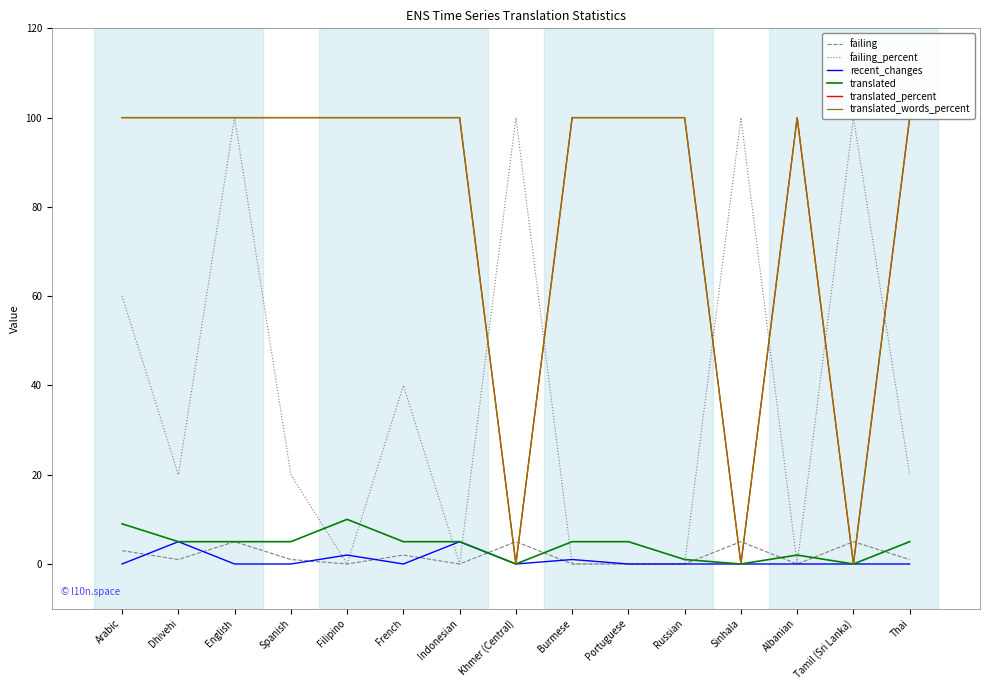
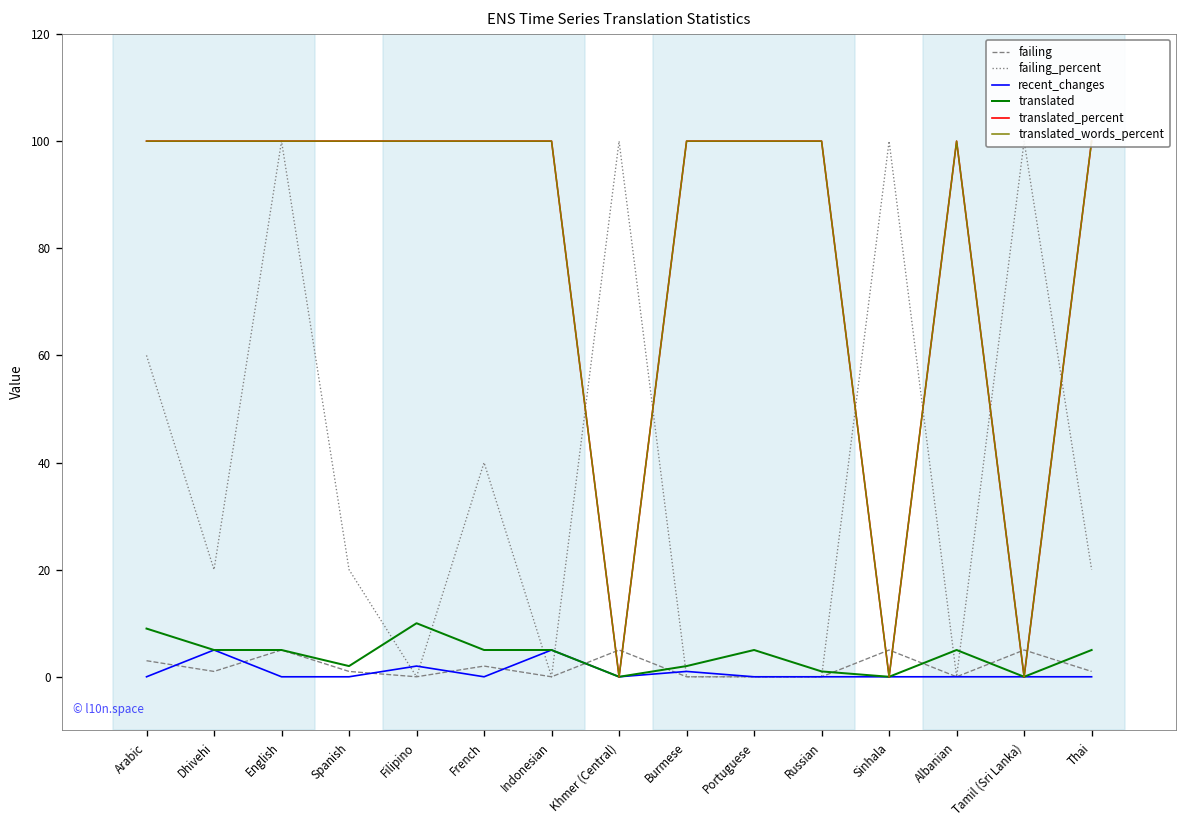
translated, Spanish: 5 -> 2
translated, Burmese: 5 -> 2
translated, Albanian: 2 -> 5
